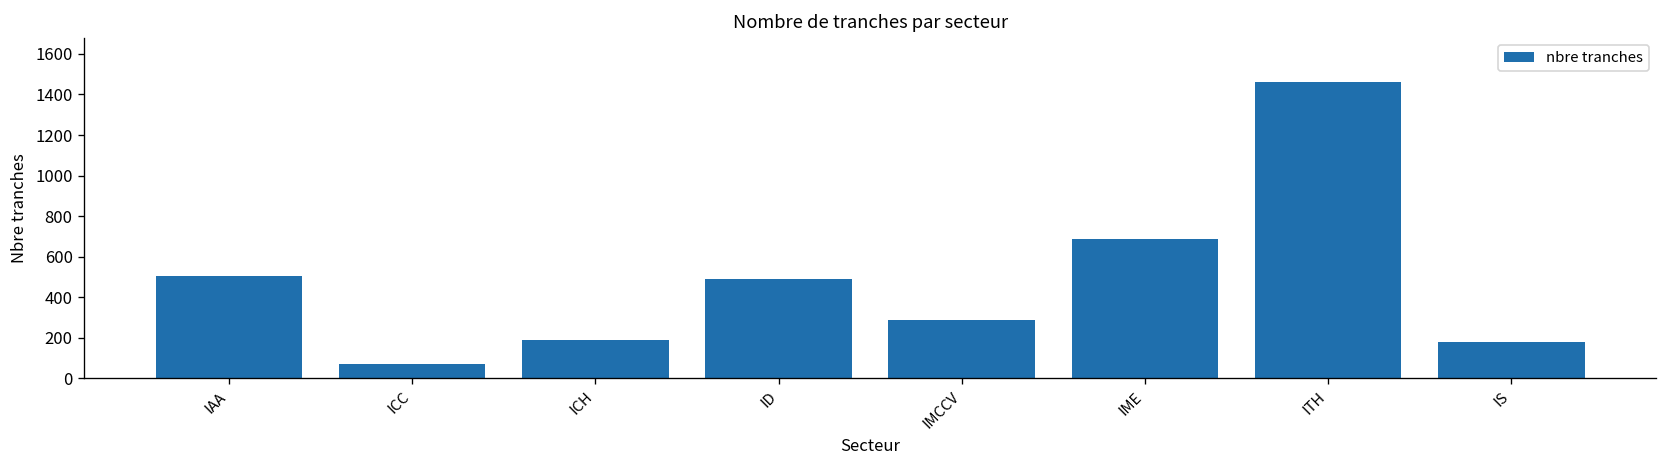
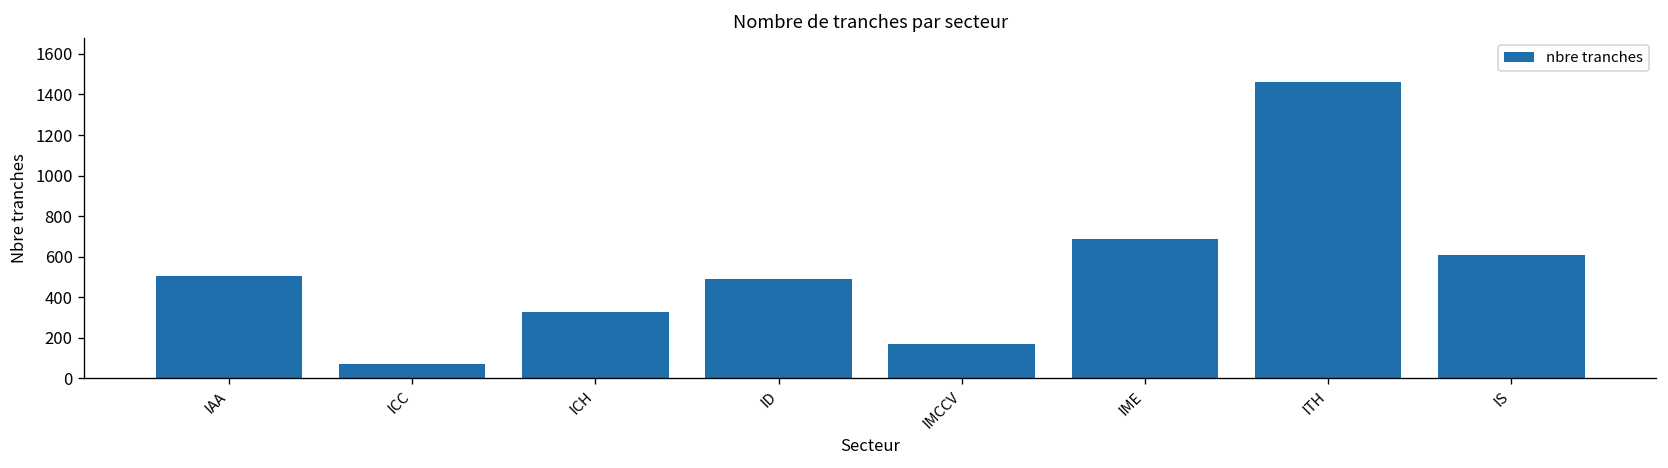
ICH: 190 -> 330
IMCCV: 290 -> 170
IS: 180 -> 610
